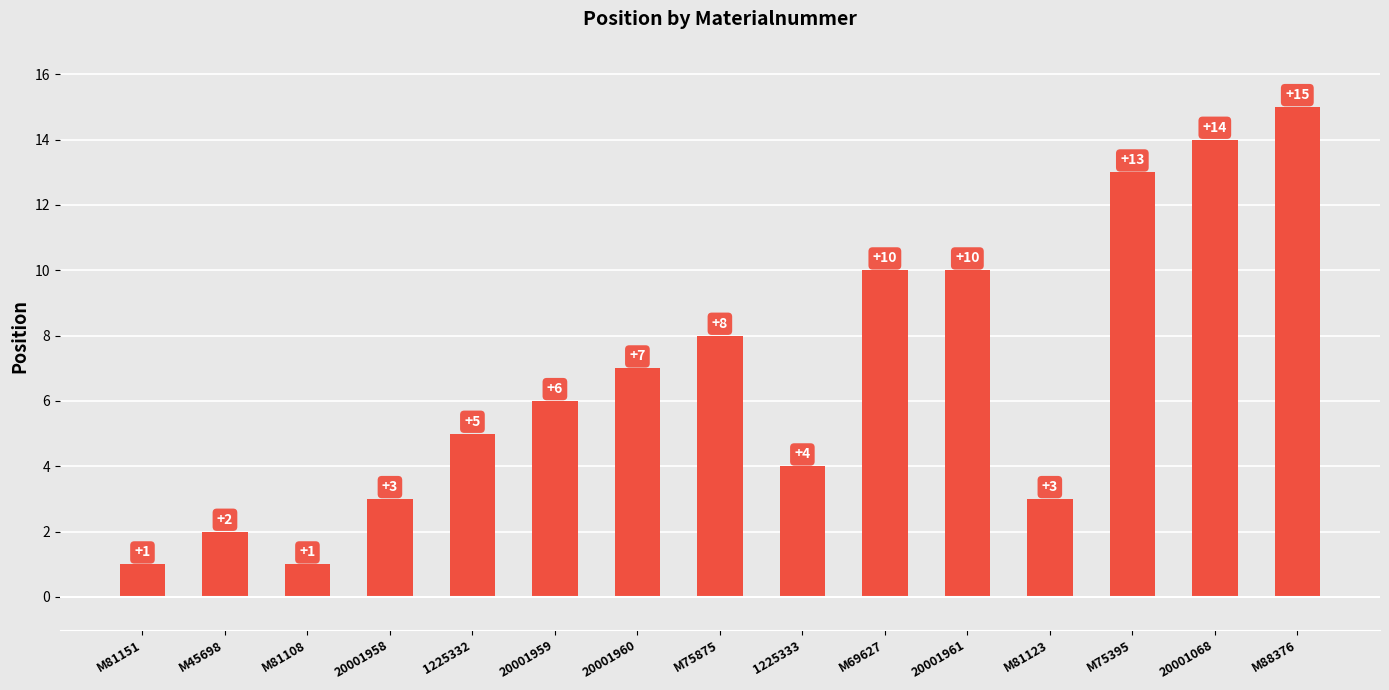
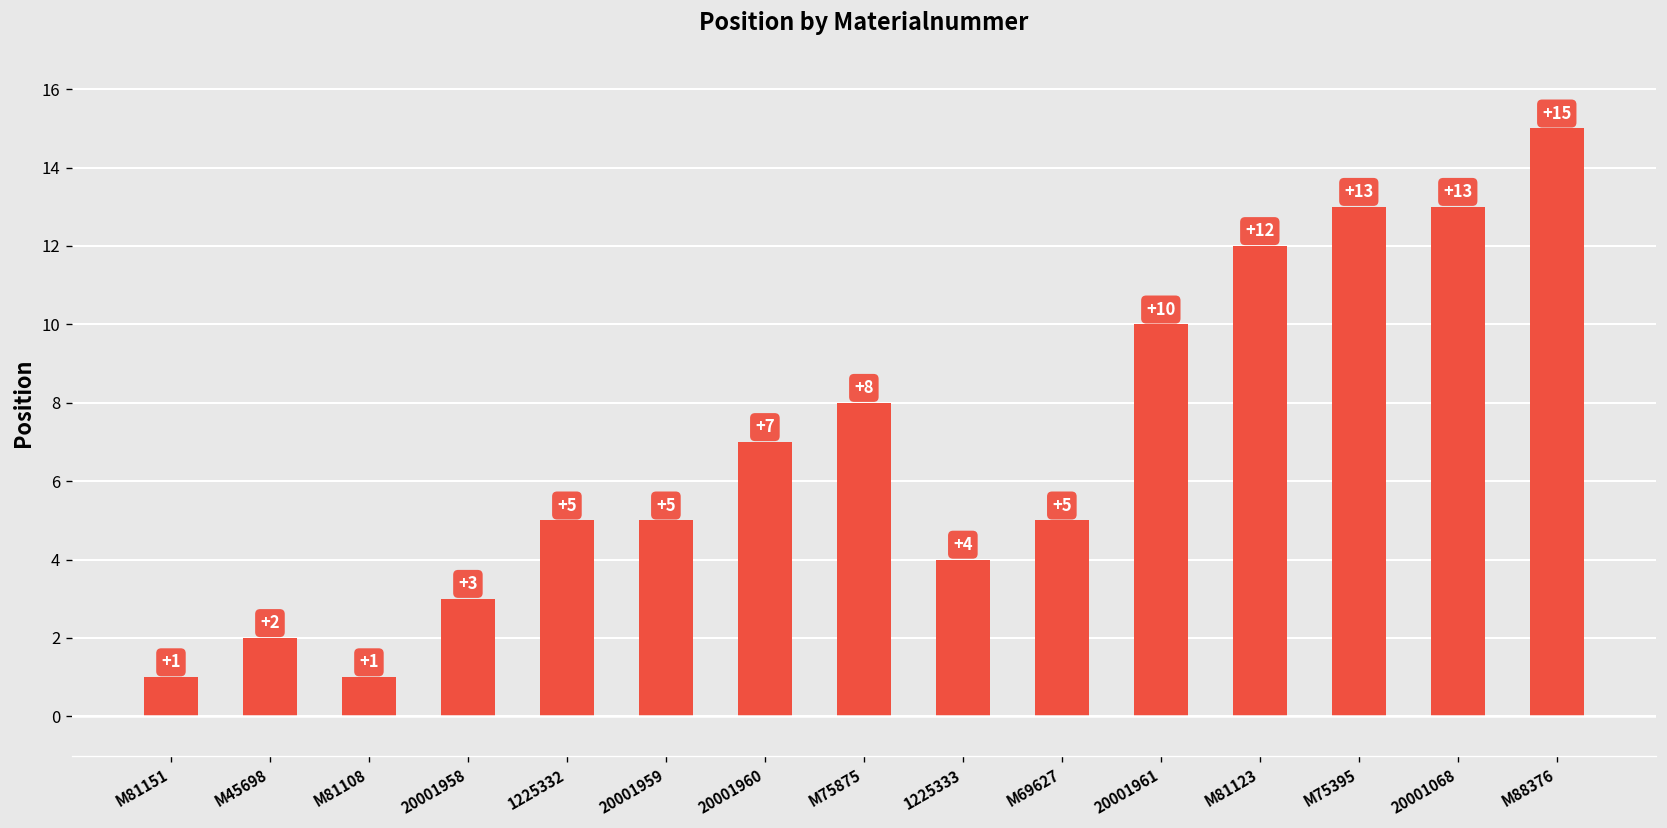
20001959: +6 -> +5
M69627: +10 -> +5
M81123: +3 -> +12
20001068: +14 -> +13
